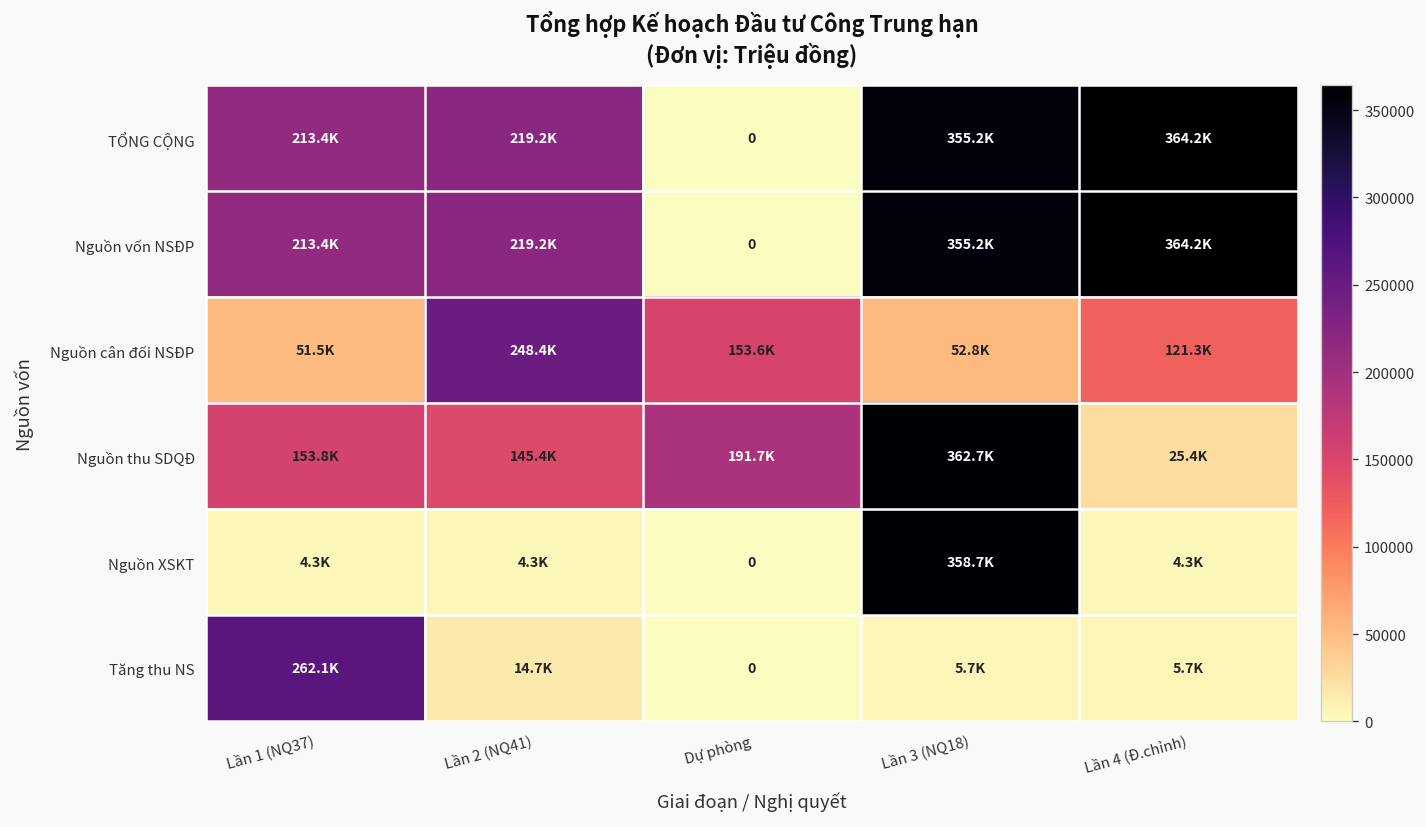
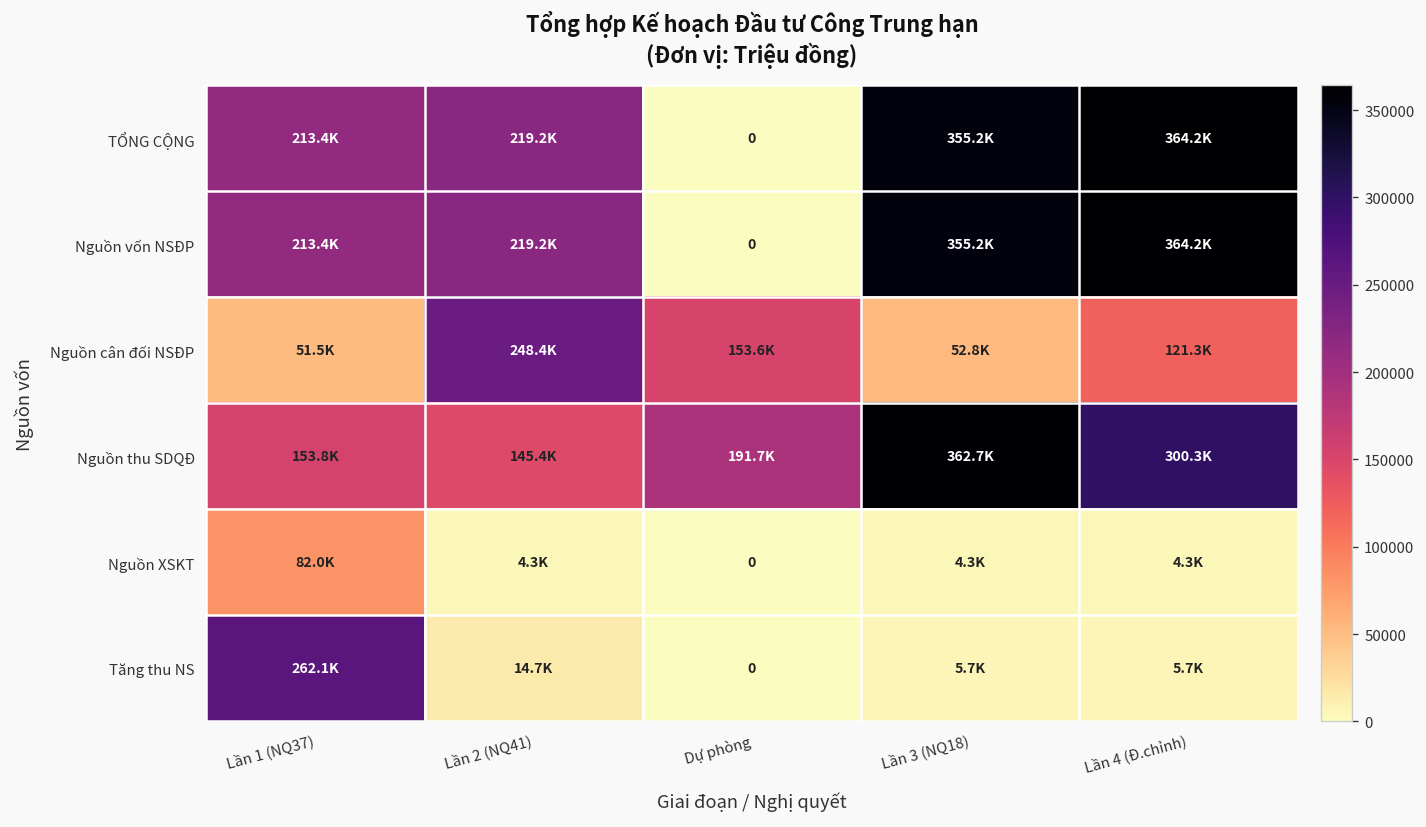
Nguồn thu SDQĐ, Lần 4 (Đ.chỉnh): 25.4K -> 300.3K
Nguồn XSKT, Lần 1 (NQ37): 4.3K -> 82.0K
Nguồn XSKT, Lần 3 (NQ18): 358.7K -> 4.3K
